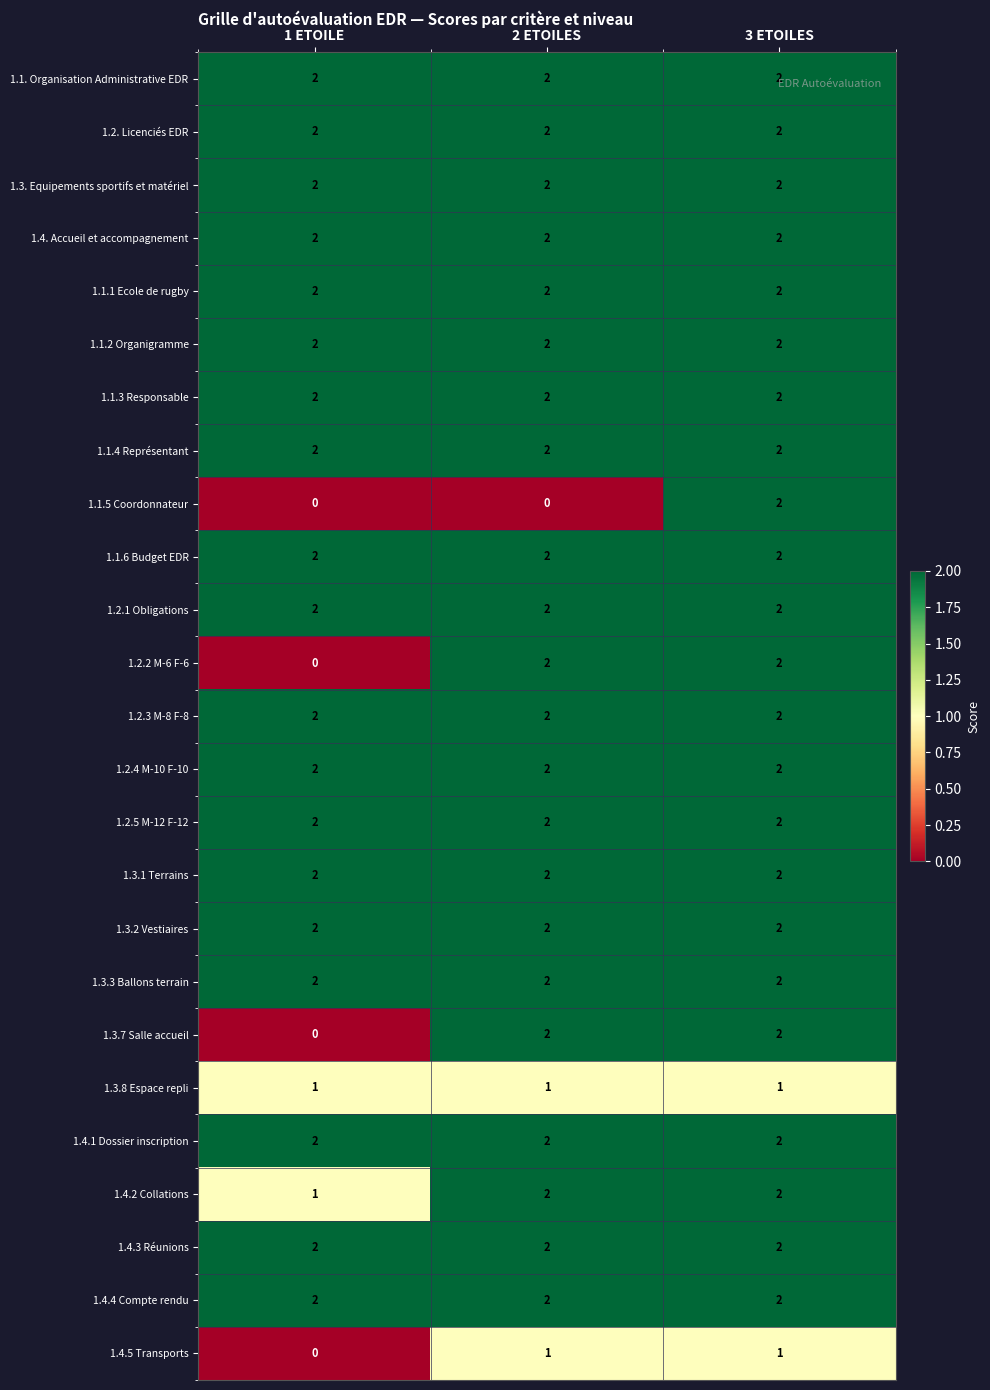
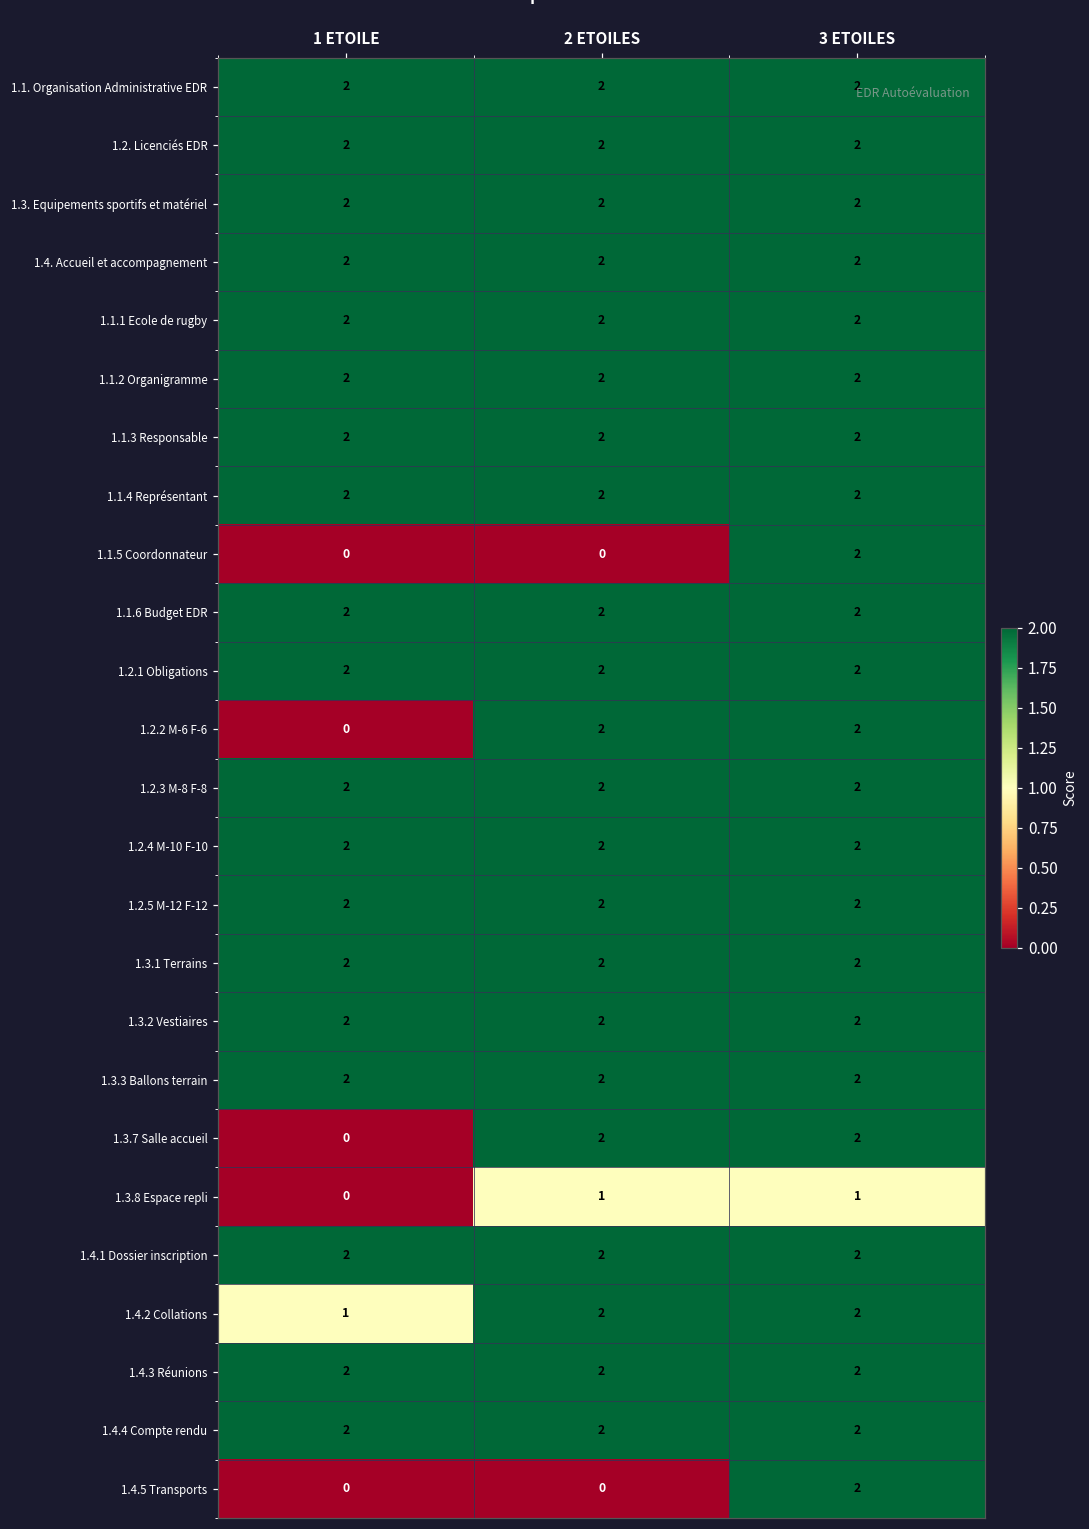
1.3.8 Espace repli, 1 ETOILE: 1 -> 0
1.4.5 Transports, 2 ETOILES: 1 -> 0
1.4.5 Transports, 3 ETOILES: 1 -> 2
